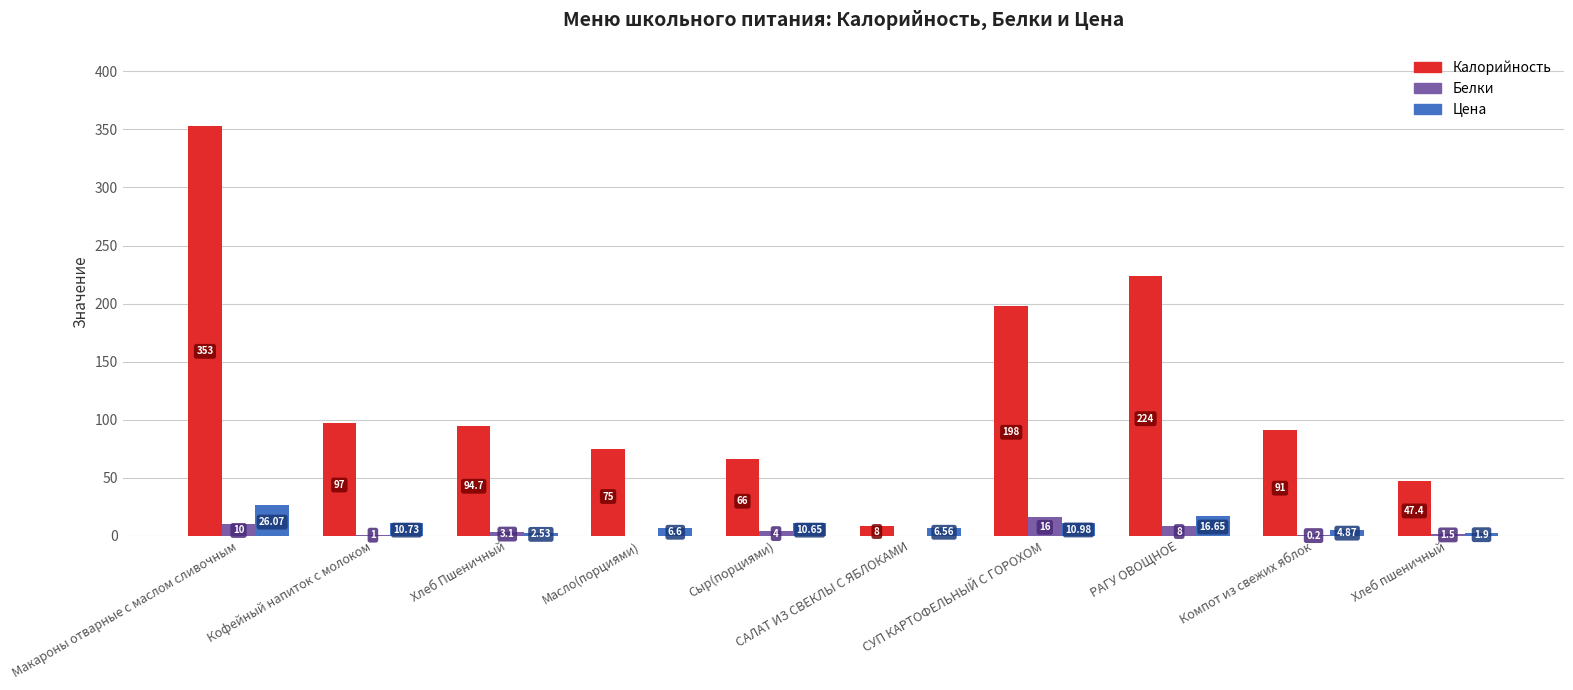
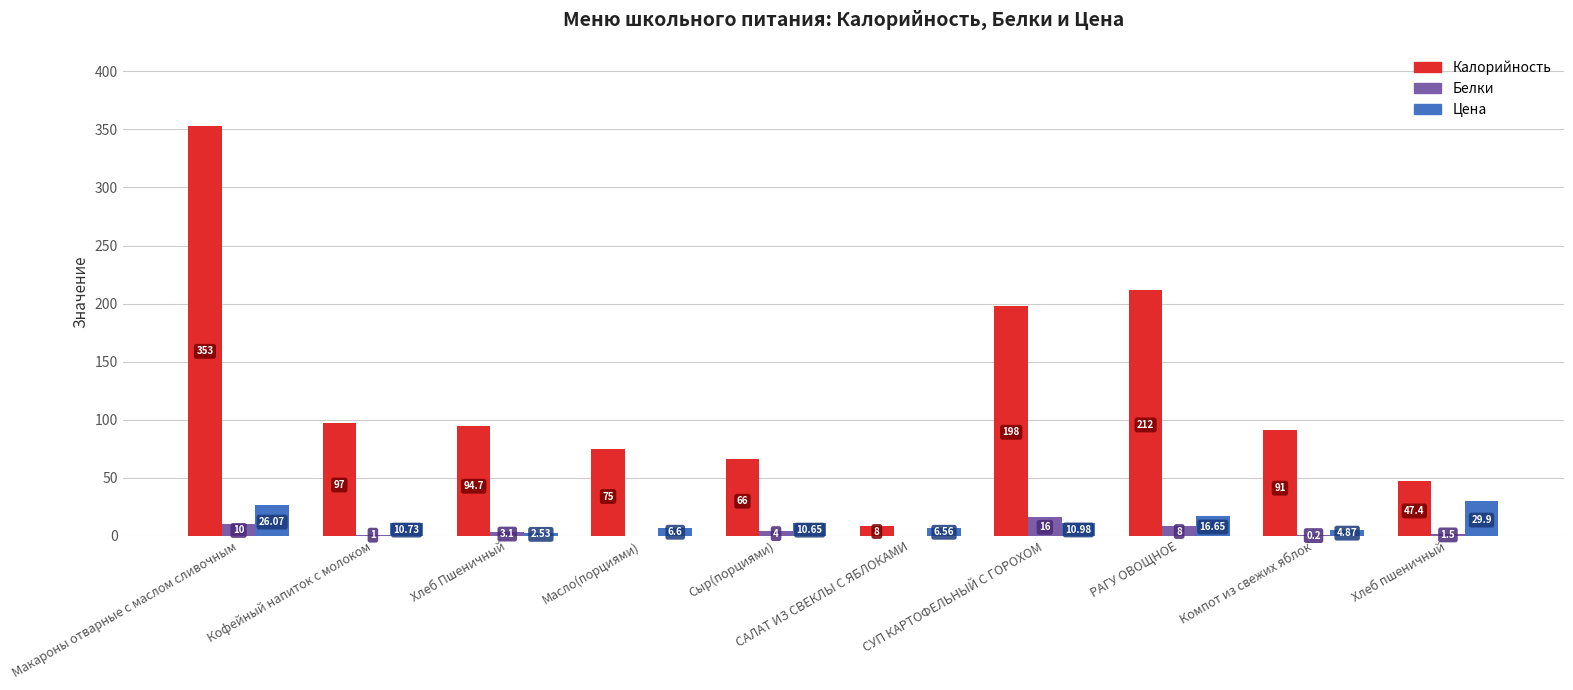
Калорийность, РАГУ ОВОЩНОЕ: 224 -> 212
Цена, Хлеб пшеничный: 1.9 -> 29.9
